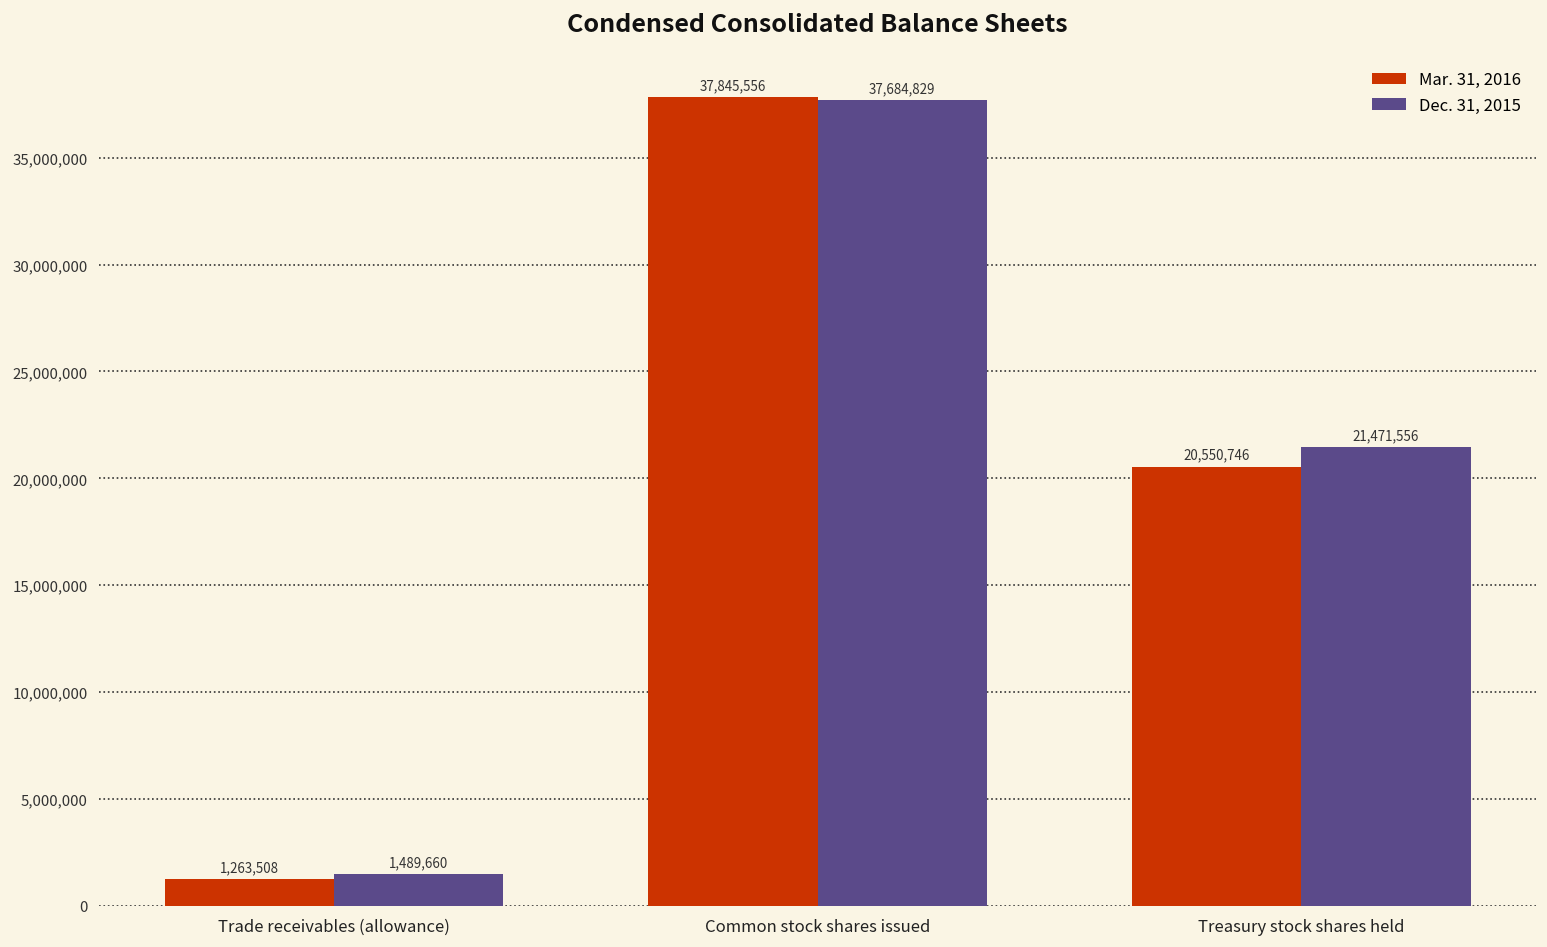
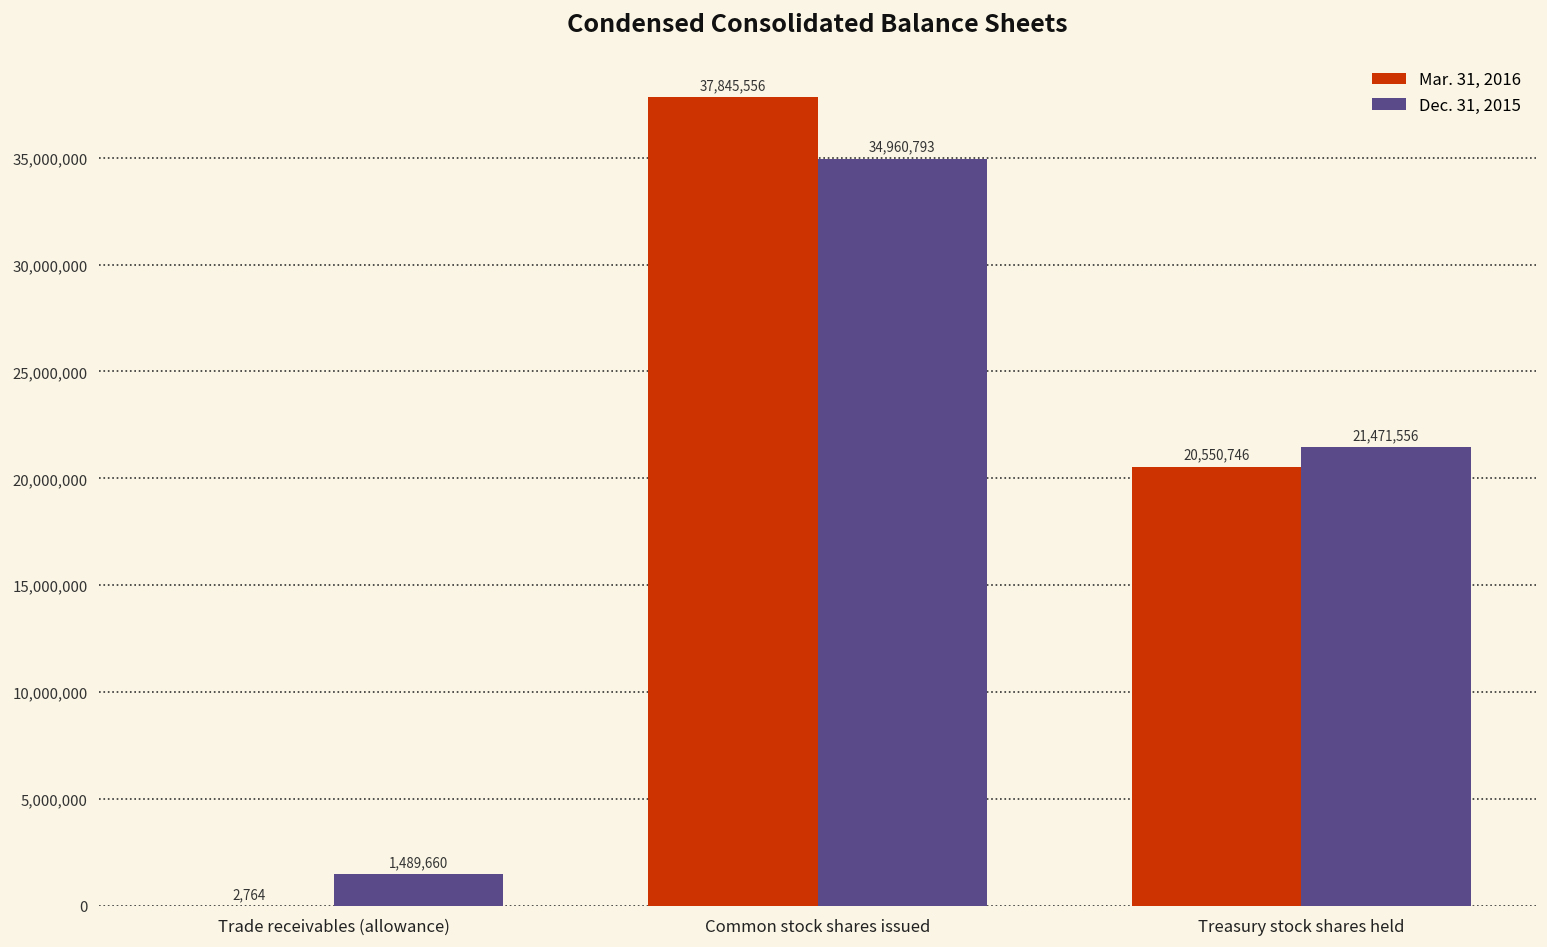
Mar. 31, 2016, Trade receivables (allowance): 1,263,508 -> 2,764
Dec. 31, 2015, Common stock shares issued: 37,684,829 -> 34,960,793
